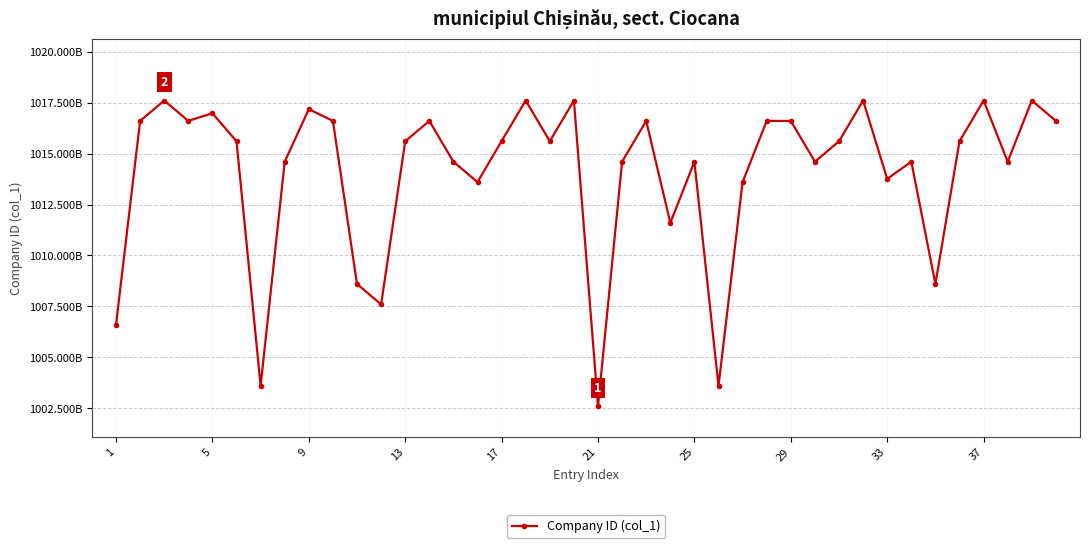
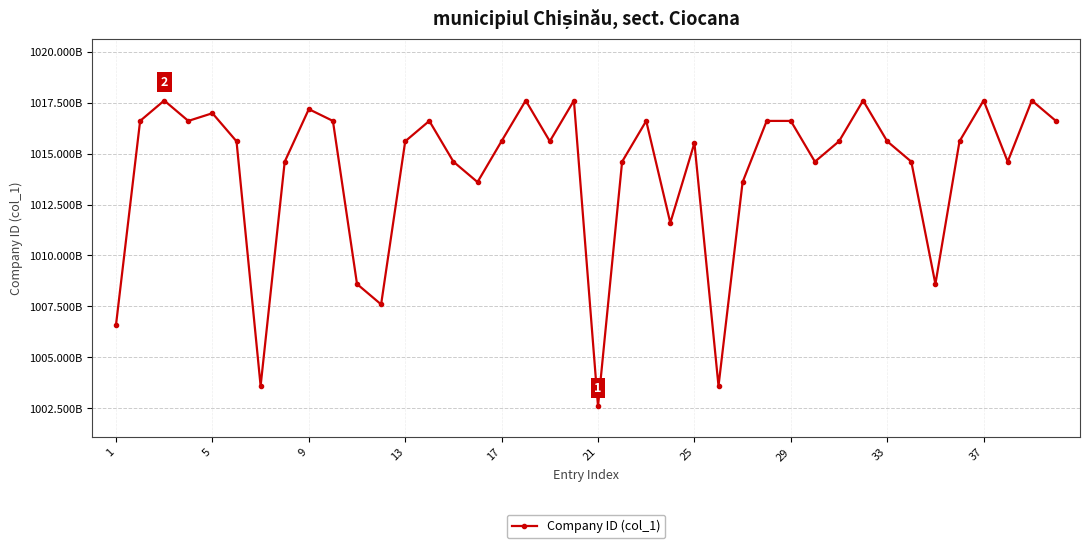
25: 1014600000000 -> 1015500000000
33: 1013800000000 -> 1015600000000
